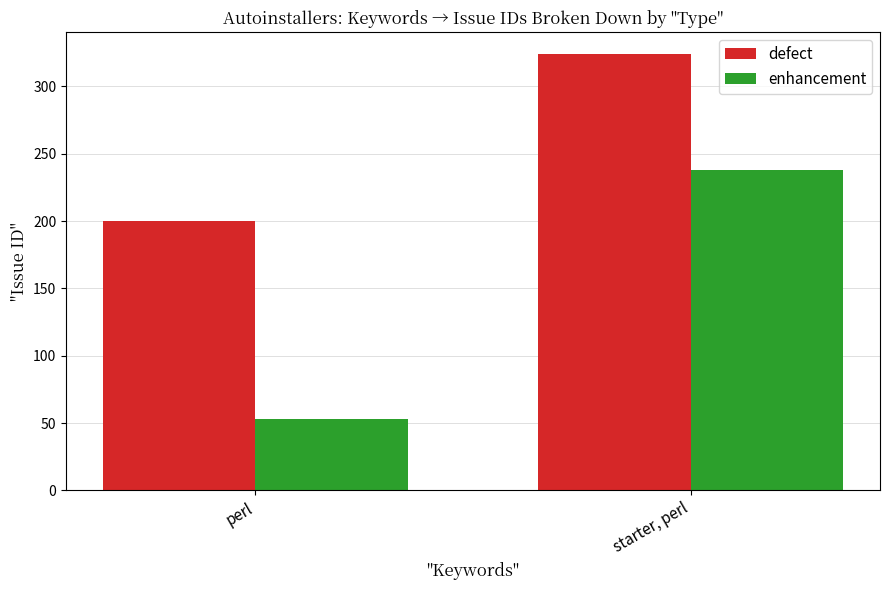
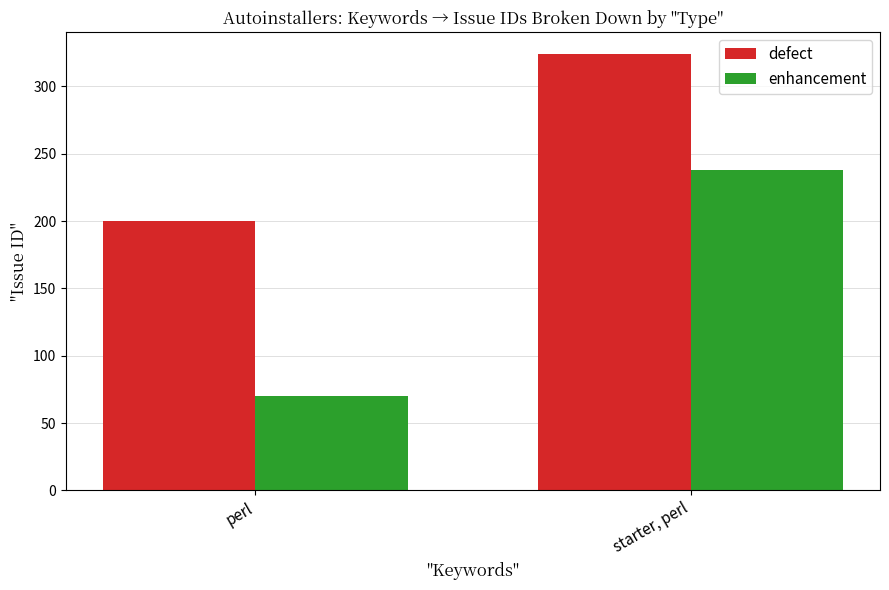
enhancement, perl: 53 -> 70
